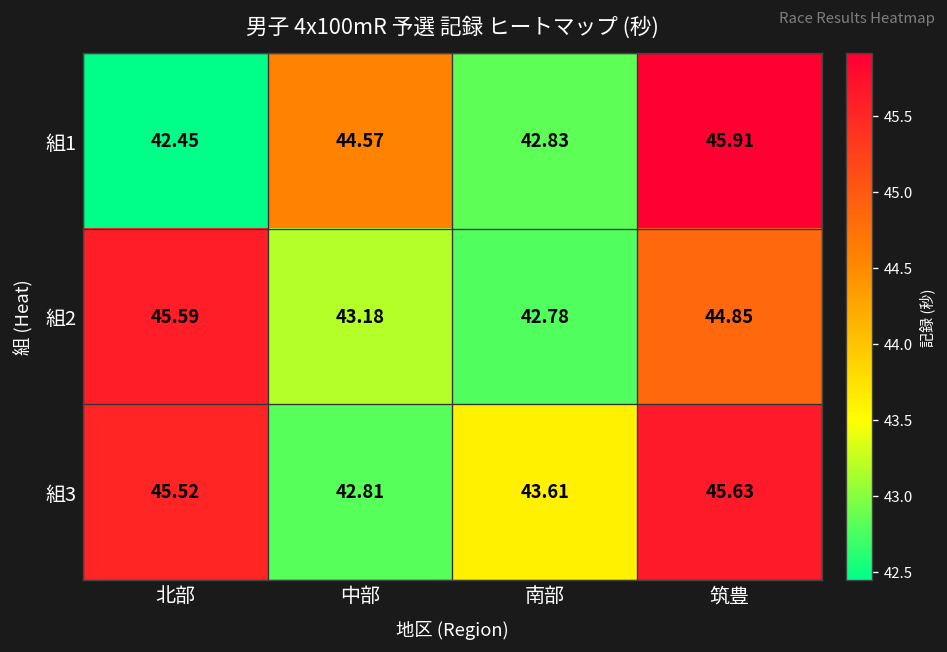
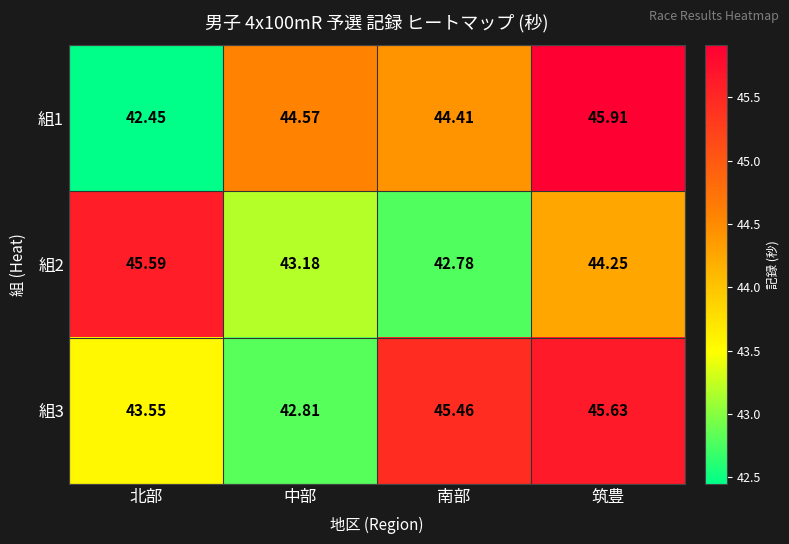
組1, 南部: 42.83 -> 44.41
組2, 筑豊: 44.85 -> 44.25
組3, 北部: 45.52 -> 43.55
組3, 南部: 43.61 -> 45.46
